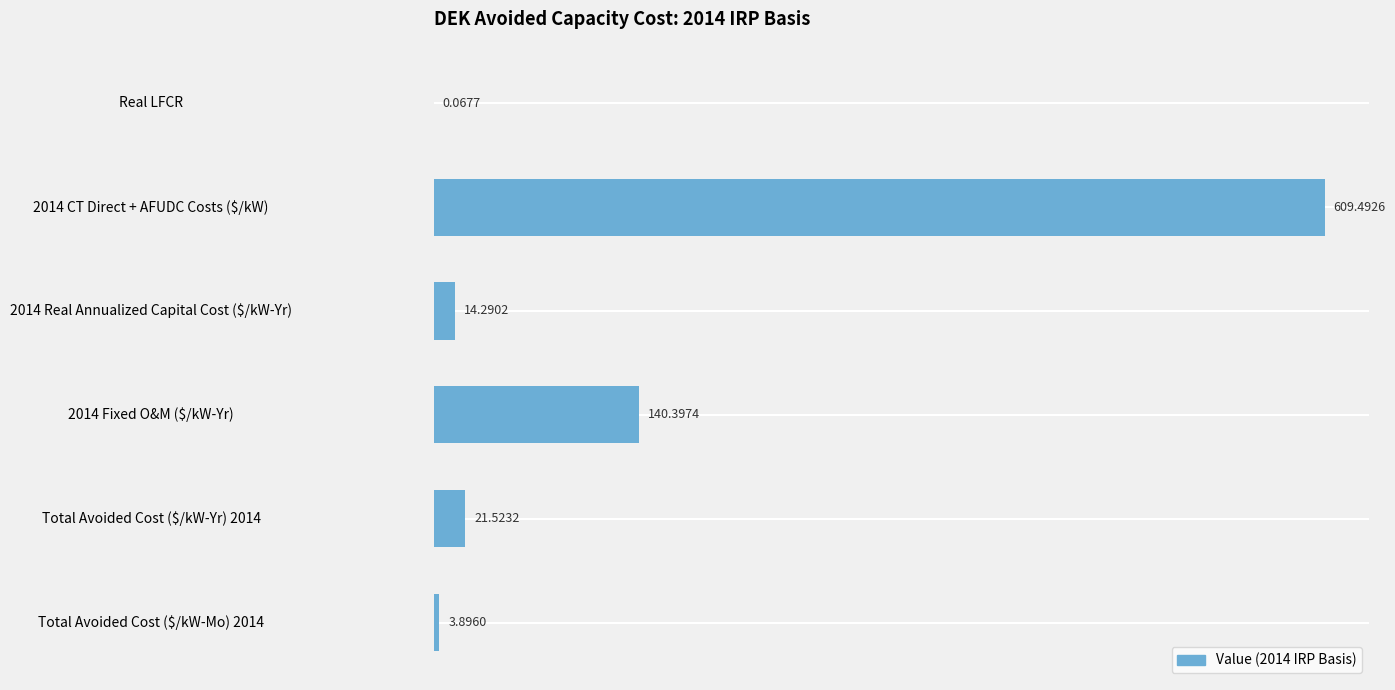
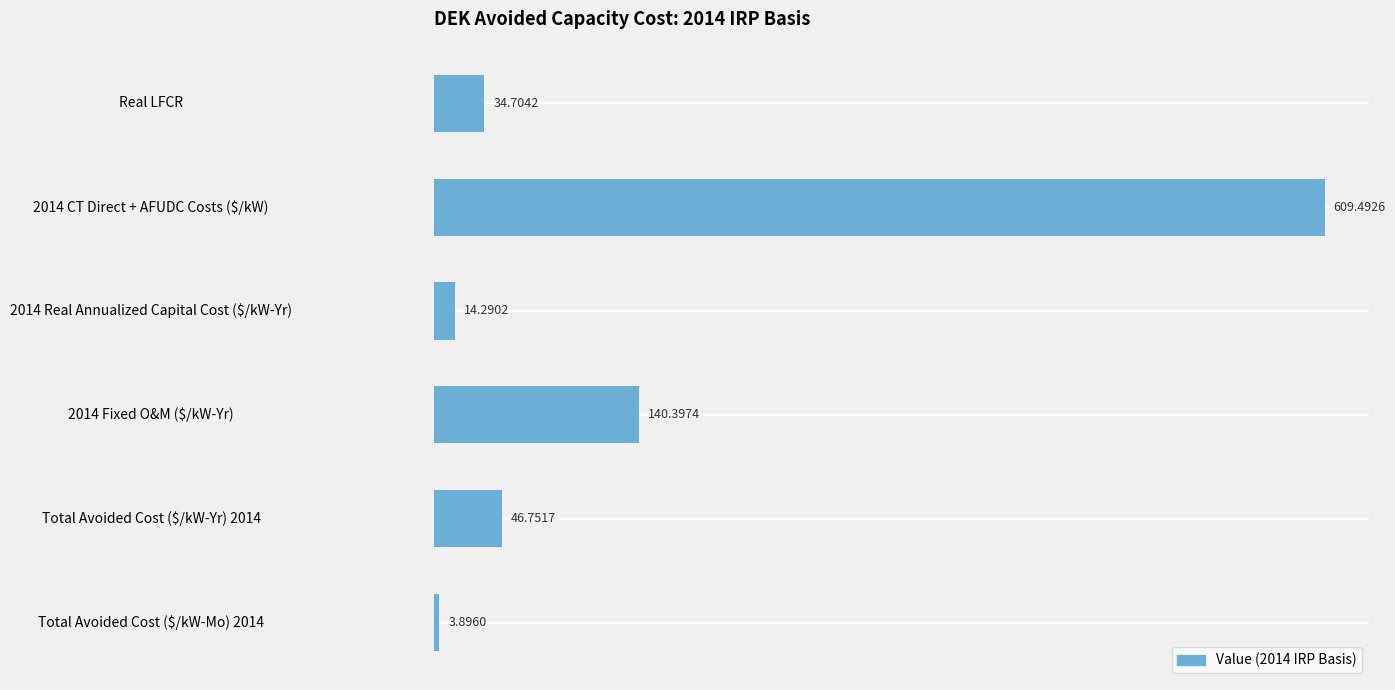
Real LFCR: 0.0677 -> 34.7042
Total Avoided Cost ($/kW-Yr) 2014: 21.5232 -> 46.7517
